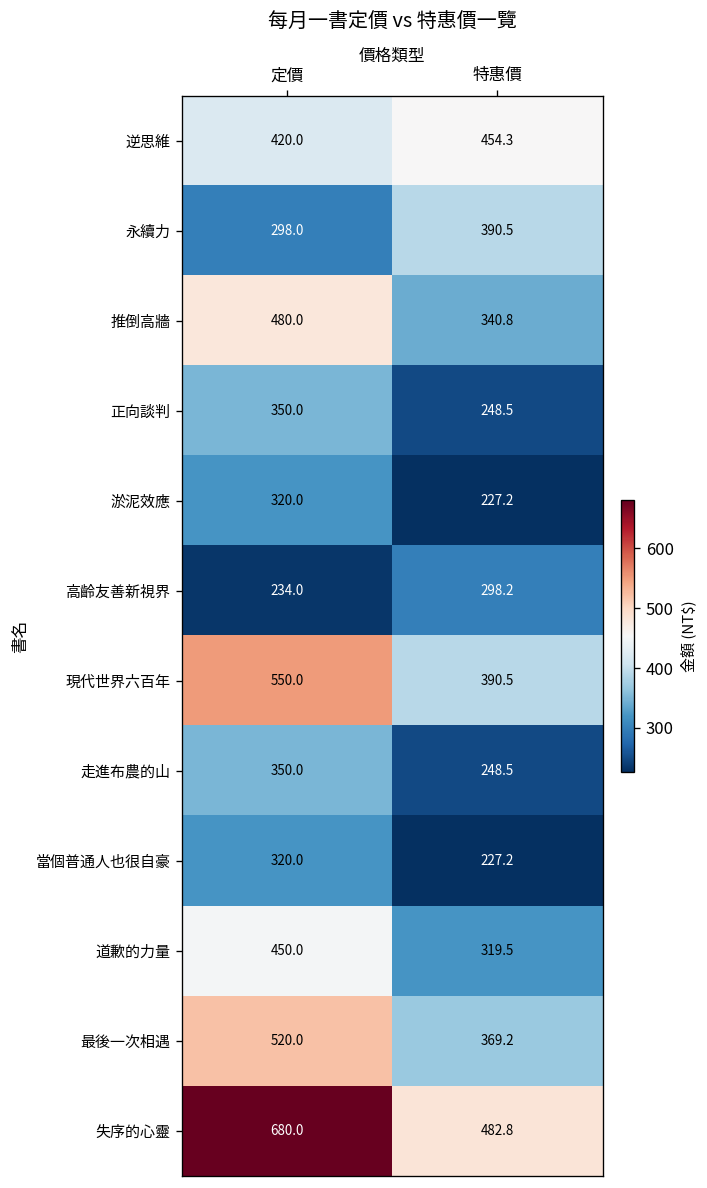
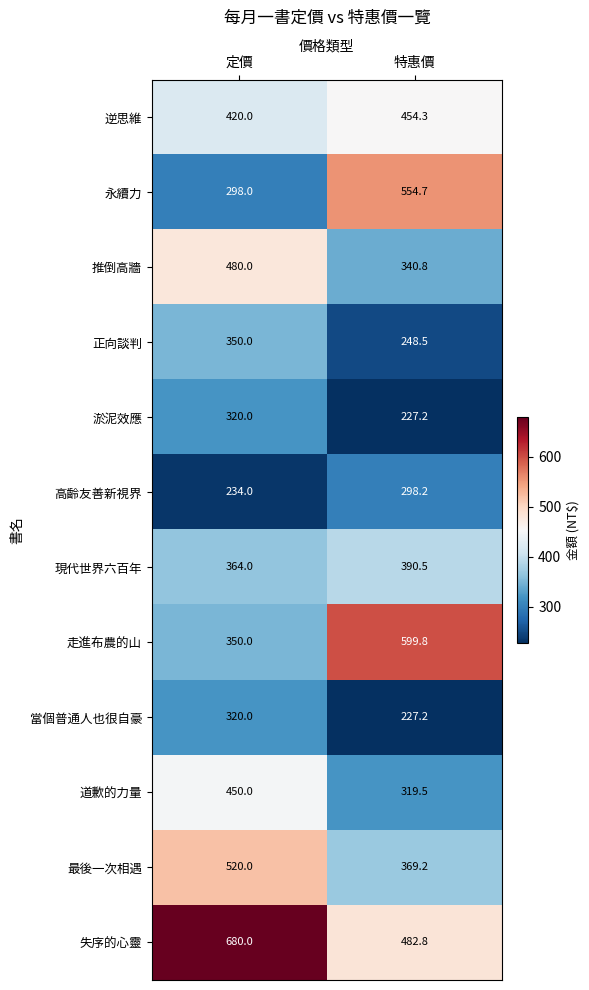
永續力, 特惠價: 390.5 -> 554.7
現代世界六百年, 定價: 550.0 -> 364.0
走進布農的山, 特惠價: 248.5 -> 599.8
